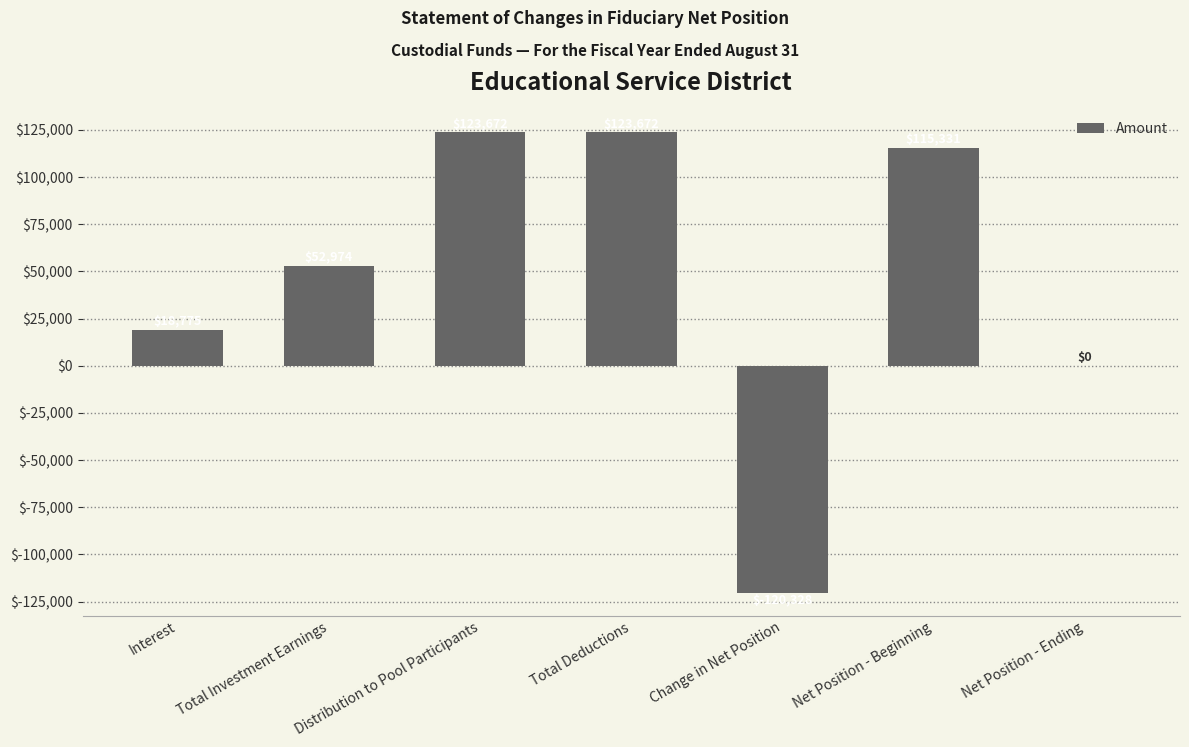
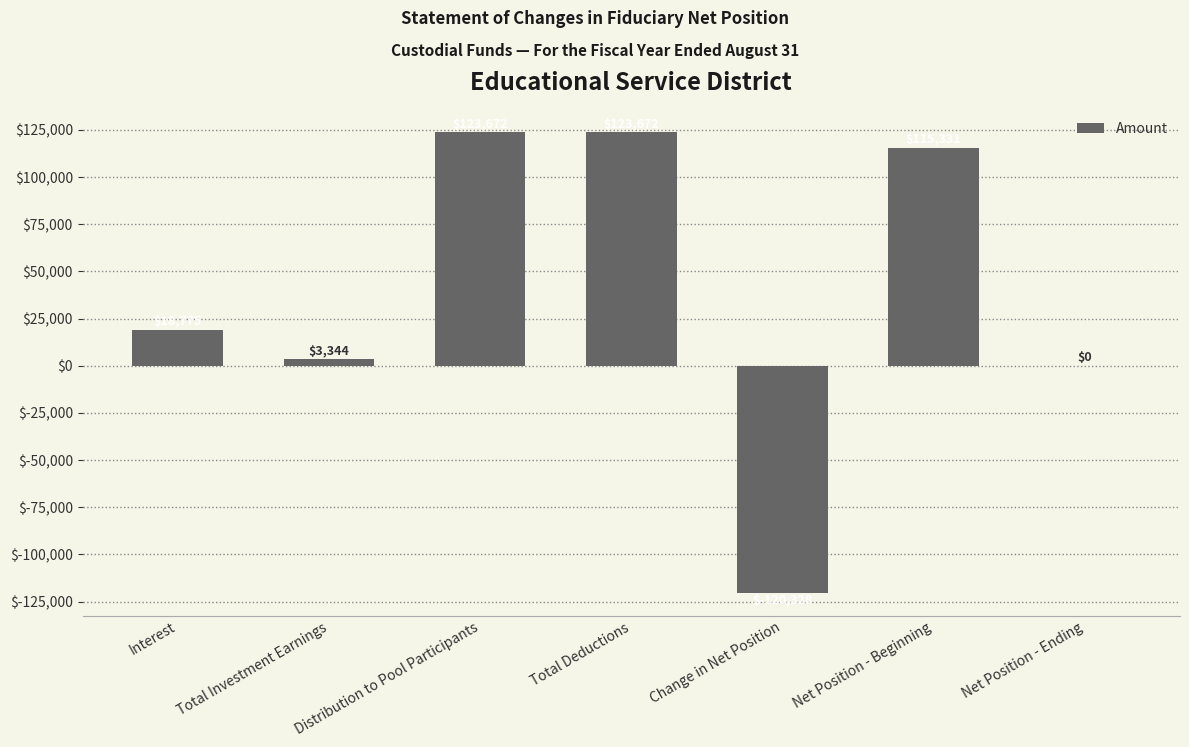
Total Investment Earnings: $53,000 -> $3,000
